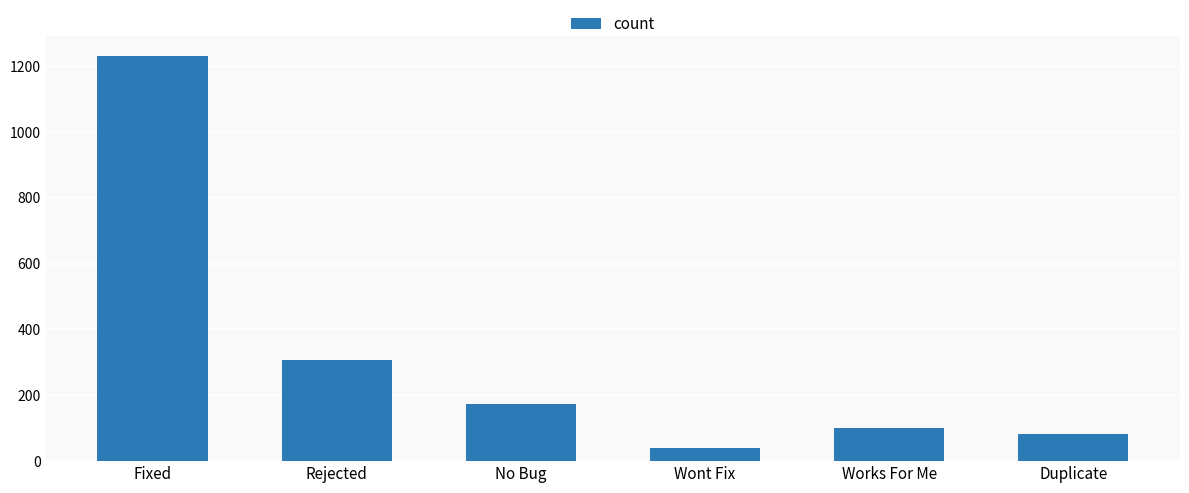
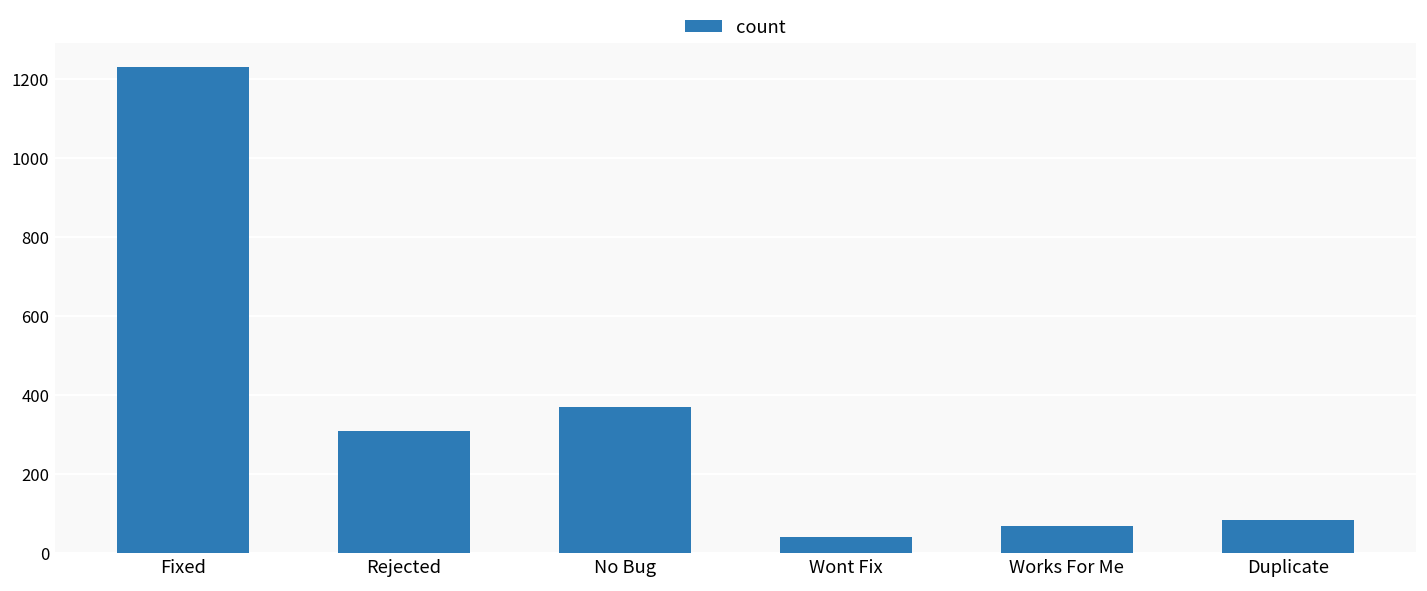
No Bug: 180 -> 370
Works For Me: 100 -> 70
